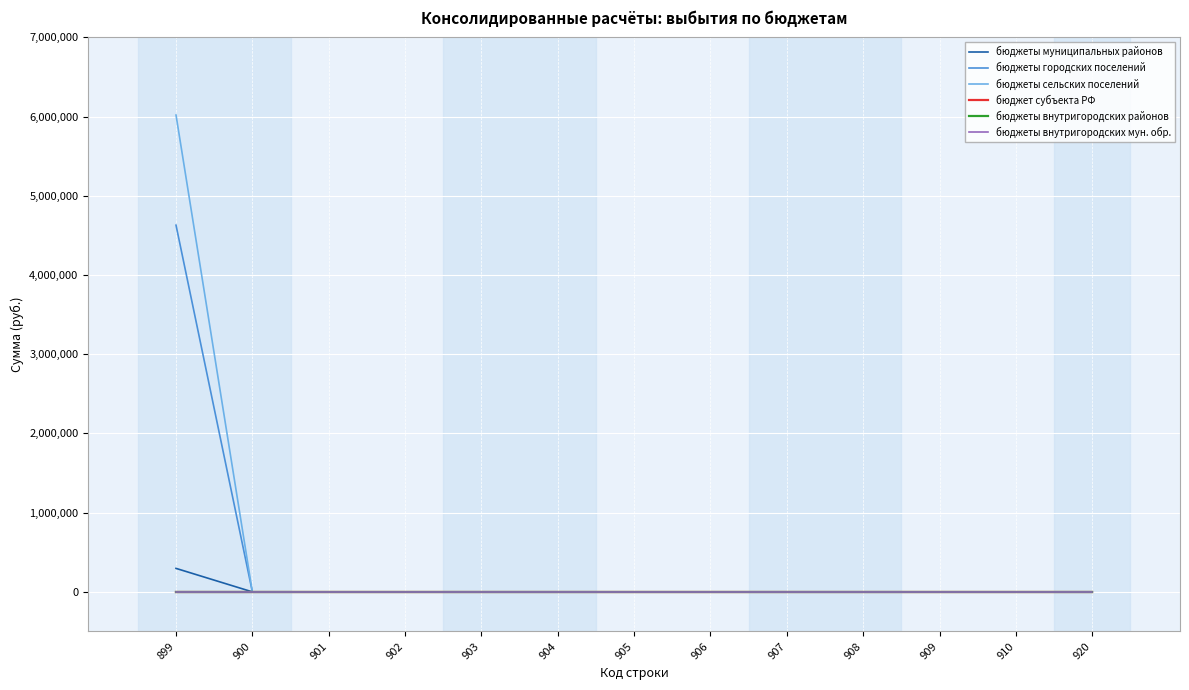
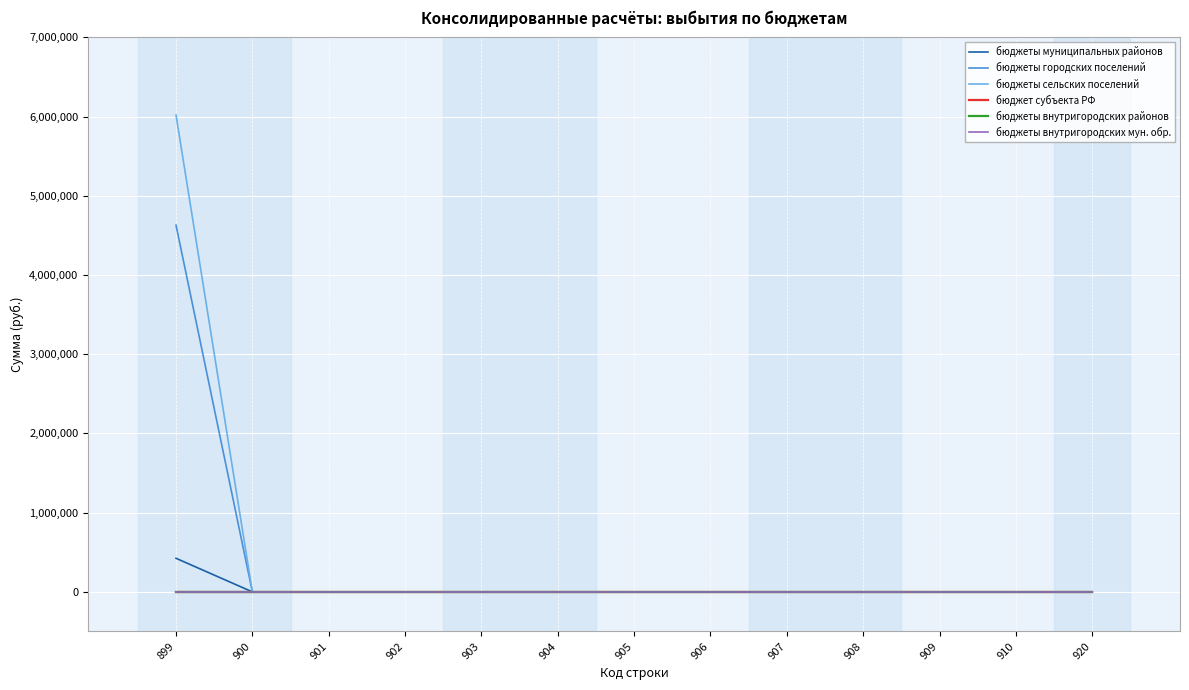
бюджеты муниципальных районов, 899: 300,000 -> 400,000
